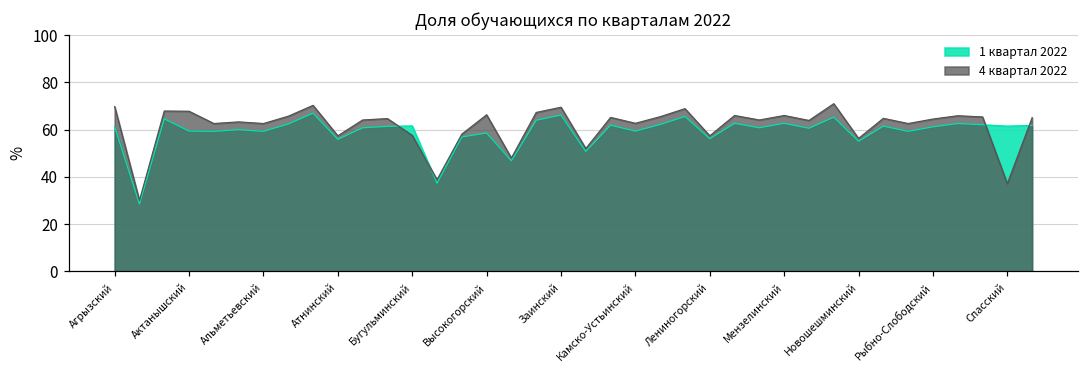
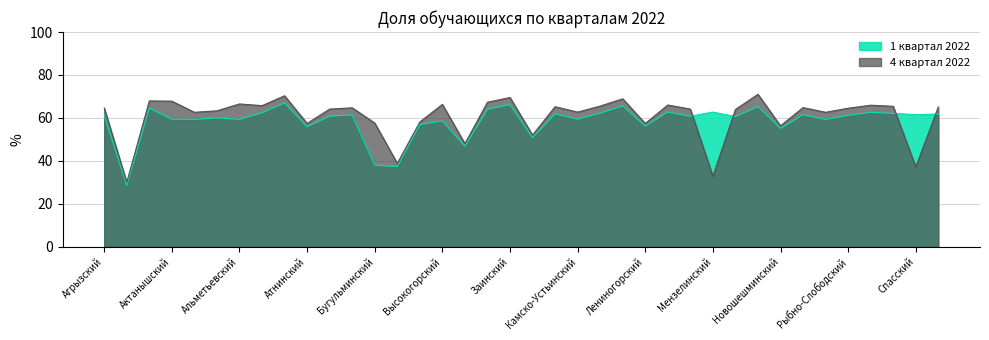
4 квартал 2022, Агрызский: 70 -> 65
4 квартал 2022, Альметьевский: 63 -> 67
1 квартал 2022, Бугульминский: 62 -> 38
4 квартал 2022, Мензелинский: 66 -> 33
